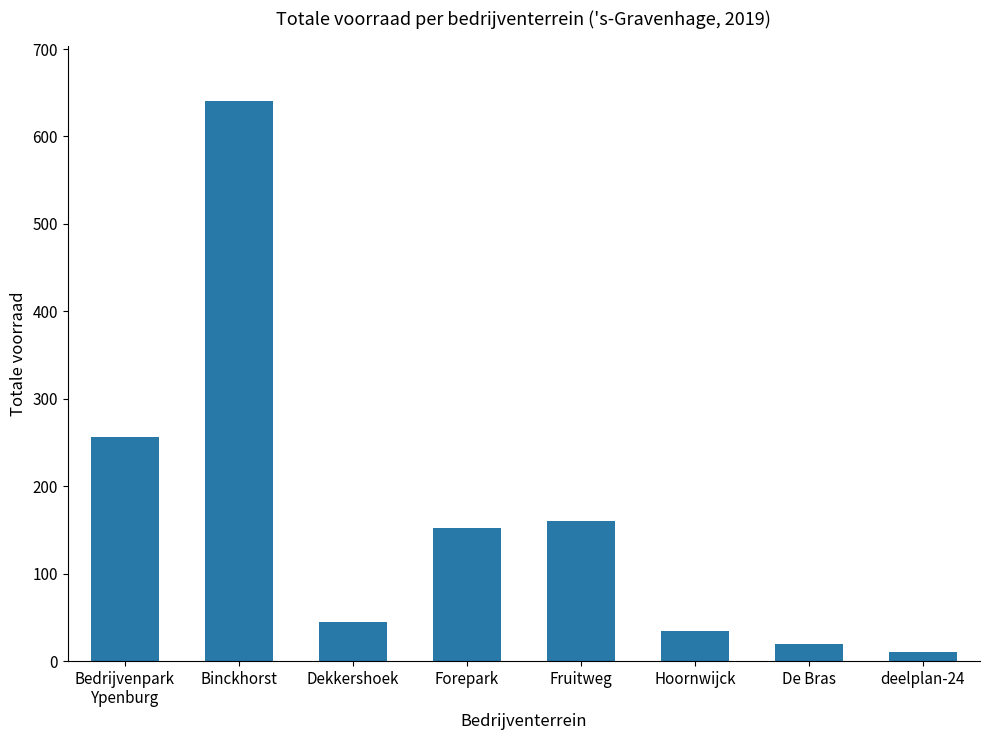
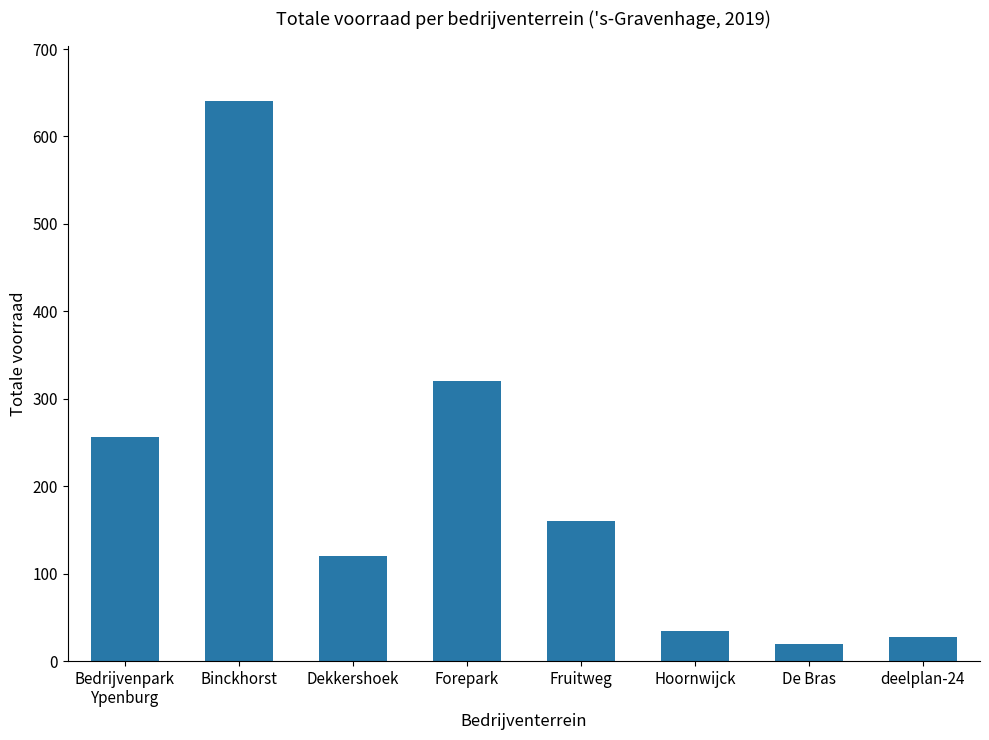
Dekkershoek: 50 -> 120
Forepark: 150 -> 320
deelplan-24: 10 -> 30
